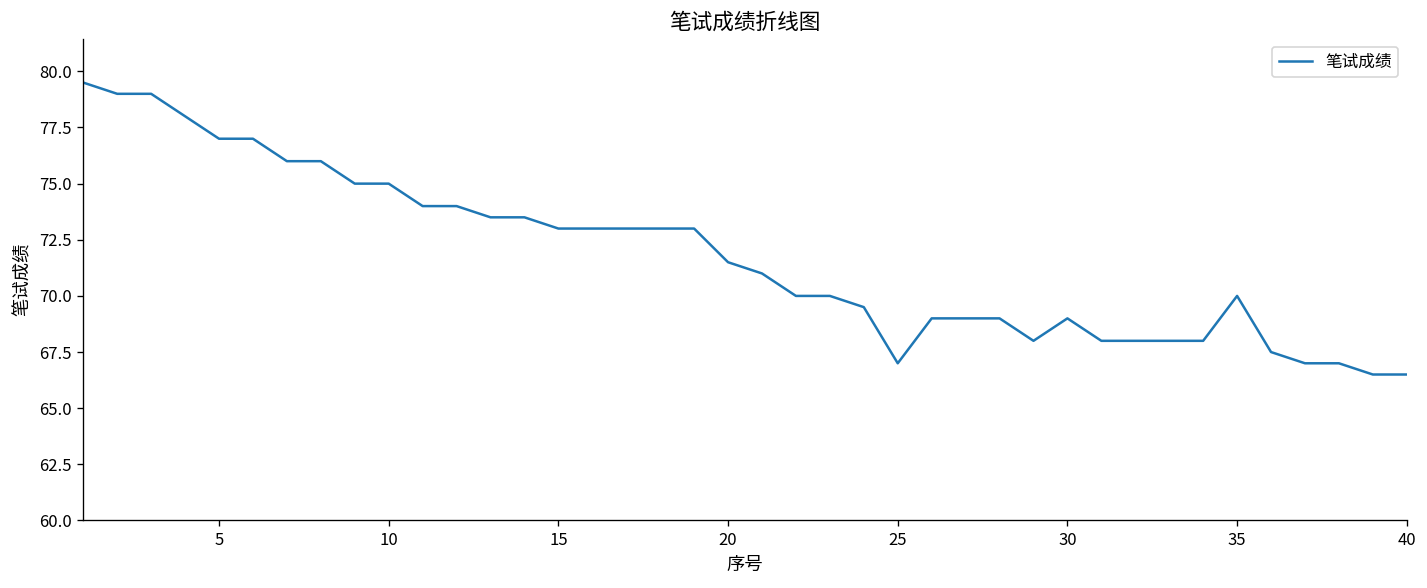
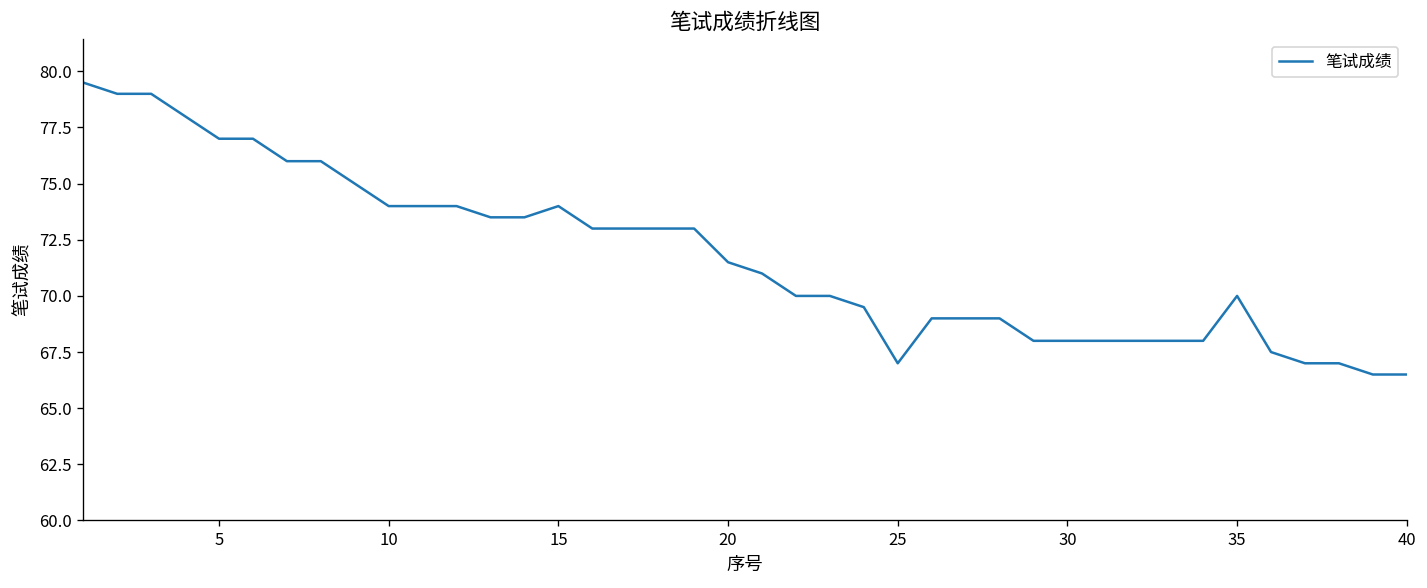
10: 75 -> 74
15: 73 -> 74
30: 69 -> 68
